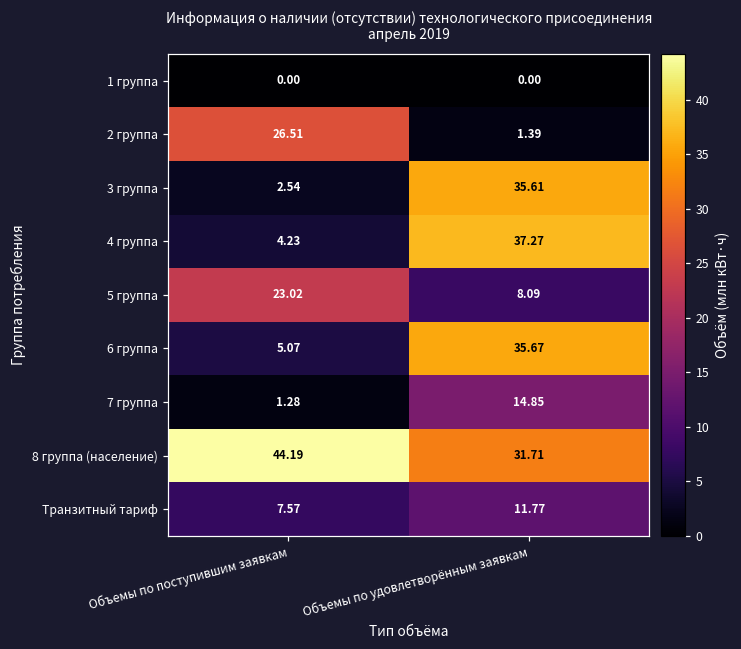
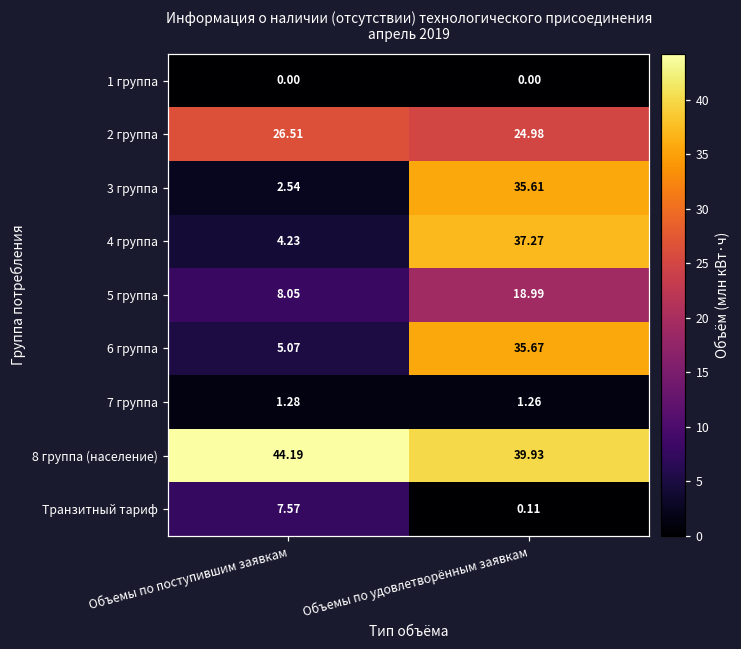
2 группа, Объемы по удовлетворённым заявкам: 1.39 -> 24.98
5 группа, Объемы по поступившим заявкам: 23.02 -> 8.05
5 группа, Объемы по удовлетворённым заявкам: 8.09 -> 18.99
7 группа, Объемы по удовлетворённым заявкам: 14.85 -> 1.26
8 группа (население), Объемы по удовлетворённым заявкам: 31.71 -> 39.93
Транзитный тариф, Объемы по удовлетворённым заявкам: 11.77 -> 0.11
